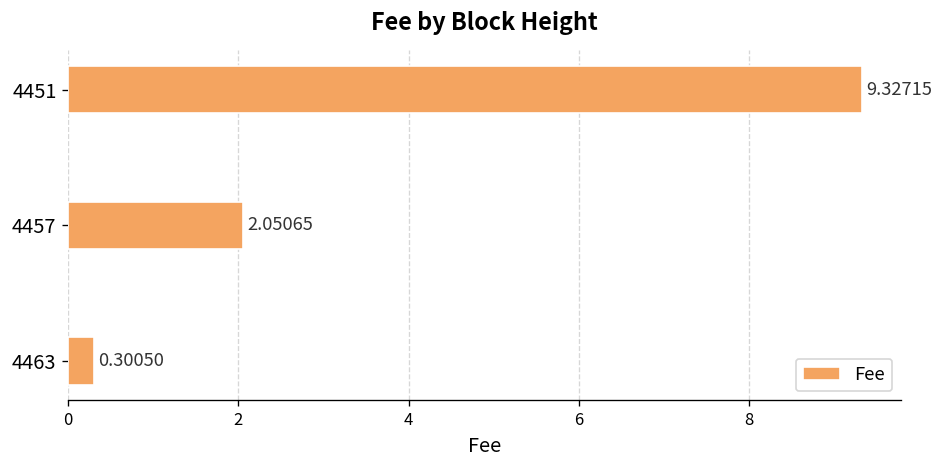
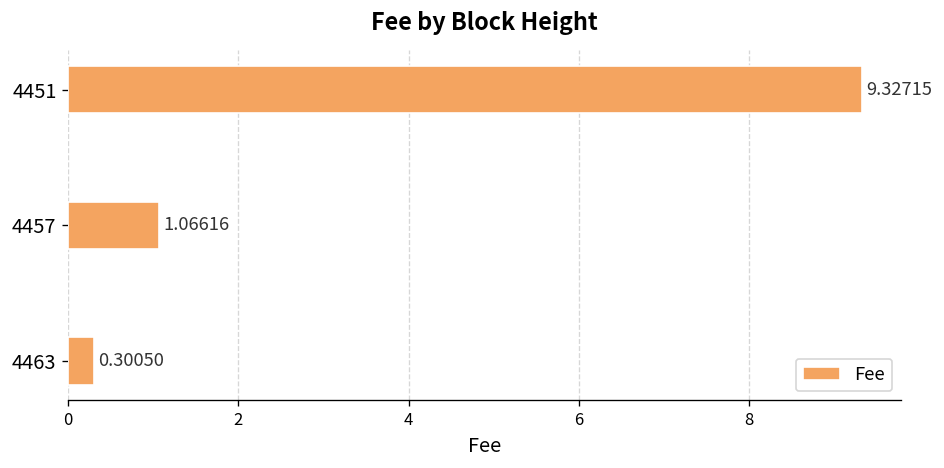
4457: 2.05065 -> 1.06616
